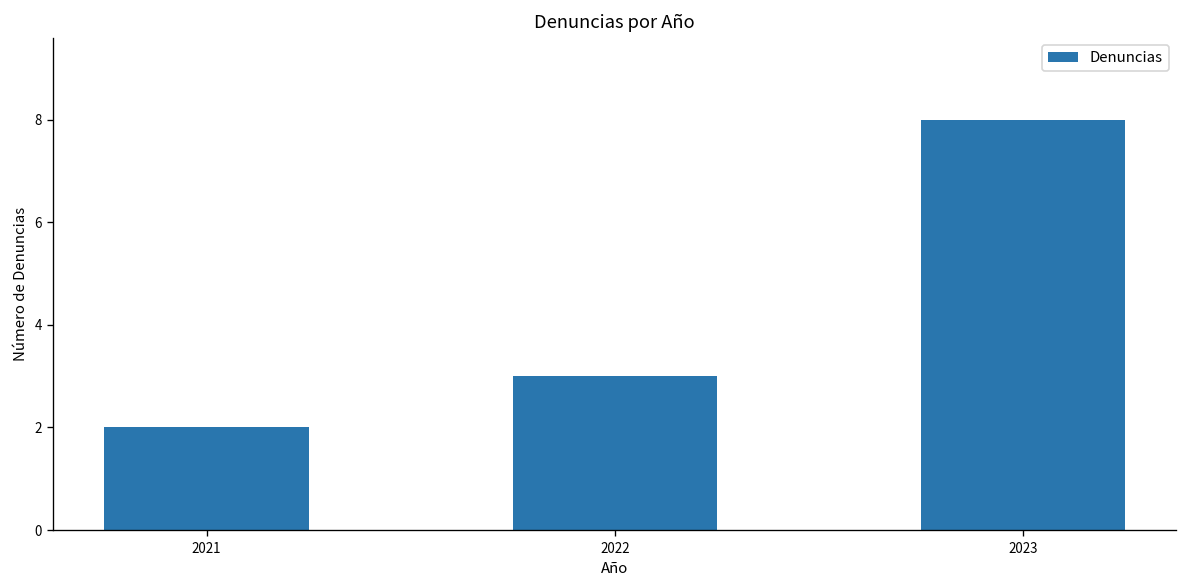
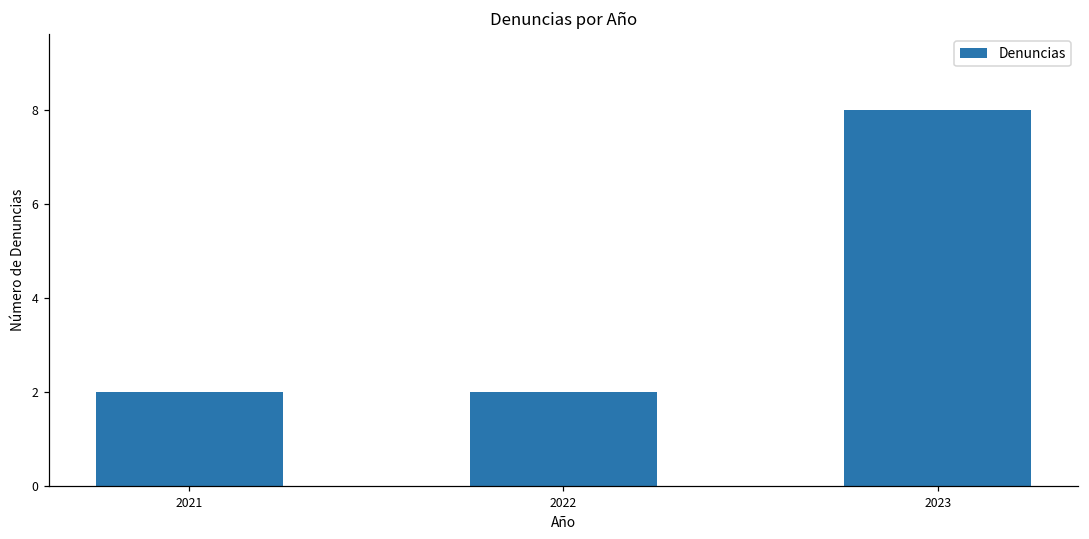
2022: 3 -> 2
